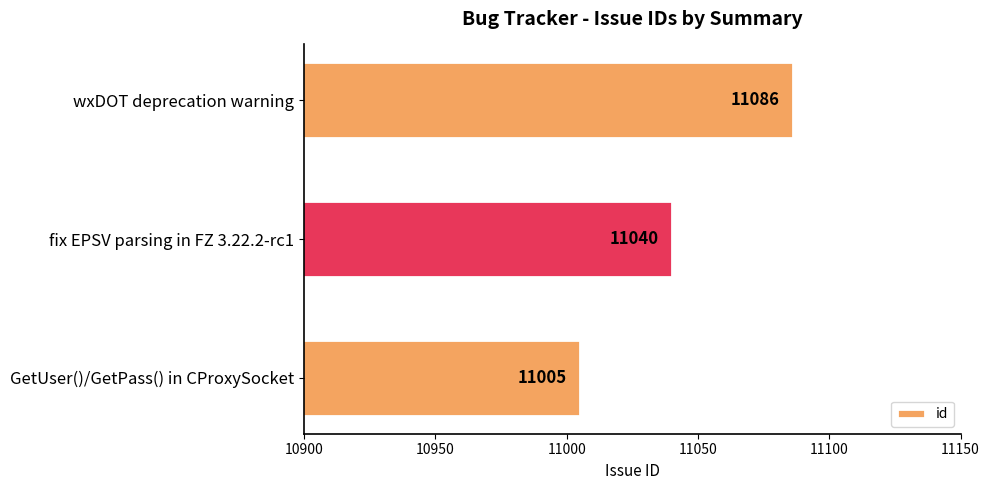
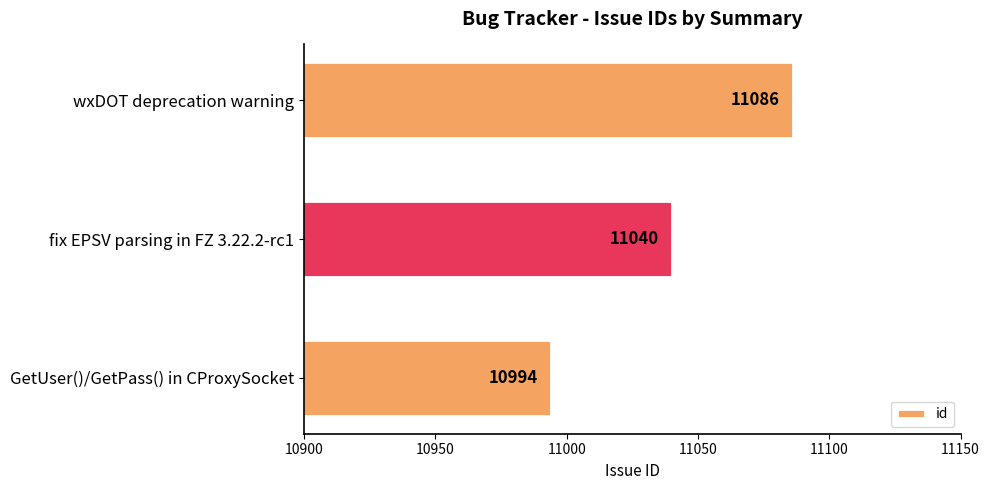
GetUser()/GetPass() in CProxySocket: 11005 -> 10994
